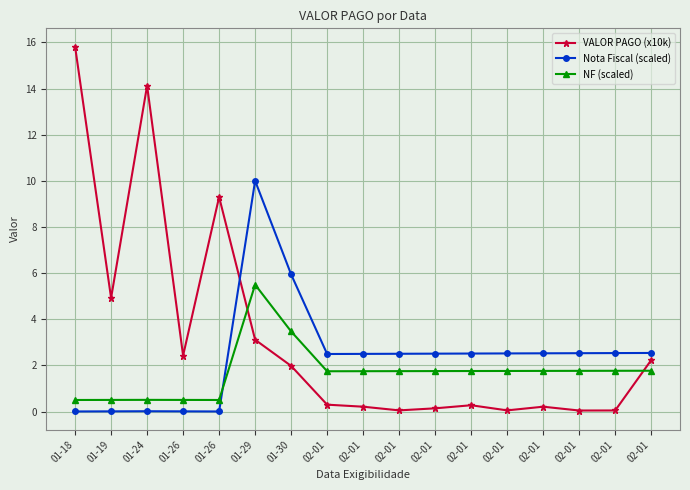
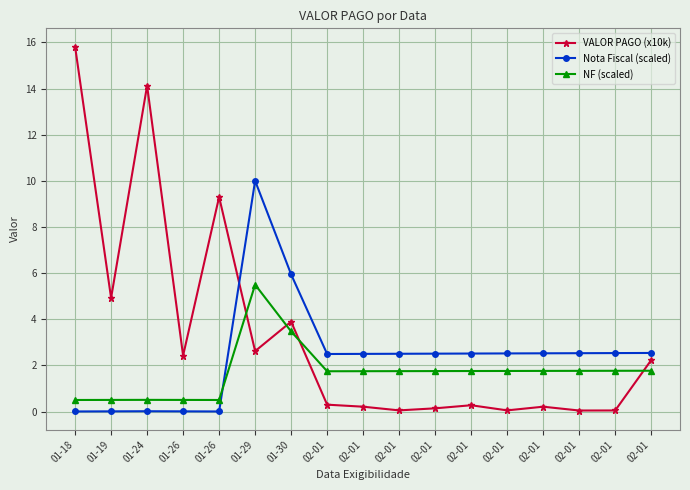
VALOR PAGO (x10k), 01-29: 3.1 -> 2.6
VALOR PAGO (x10k), 01-30: 2.0 -> 3.9
